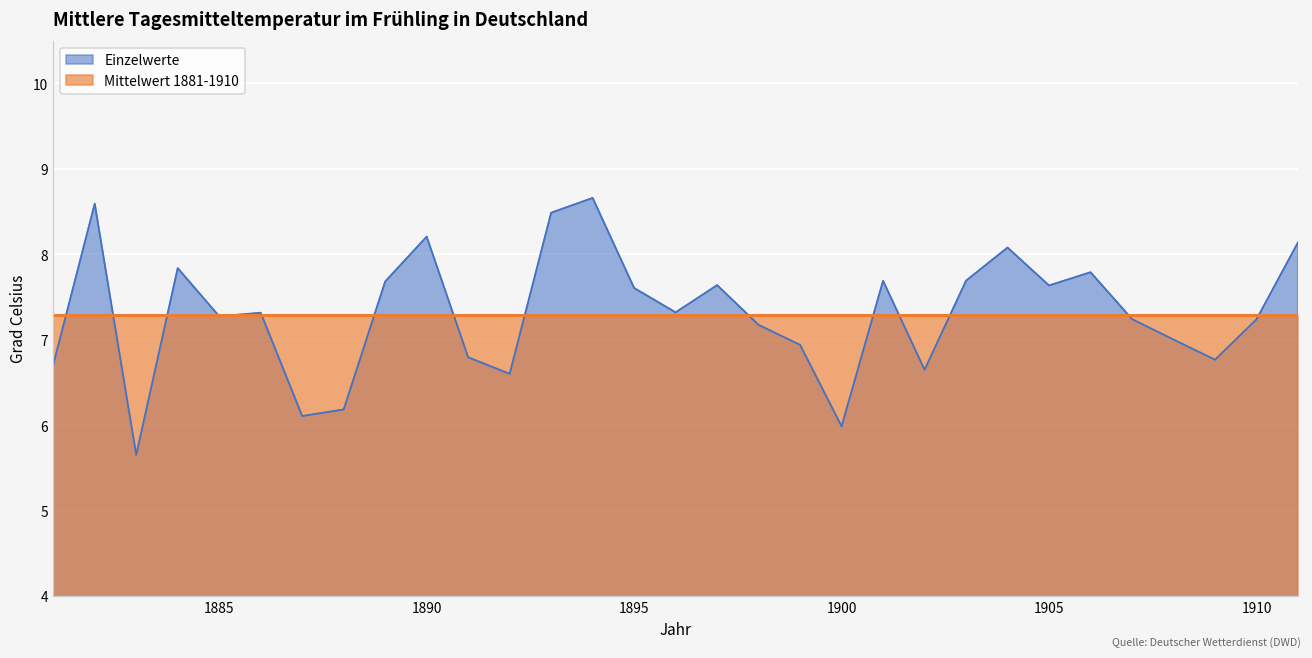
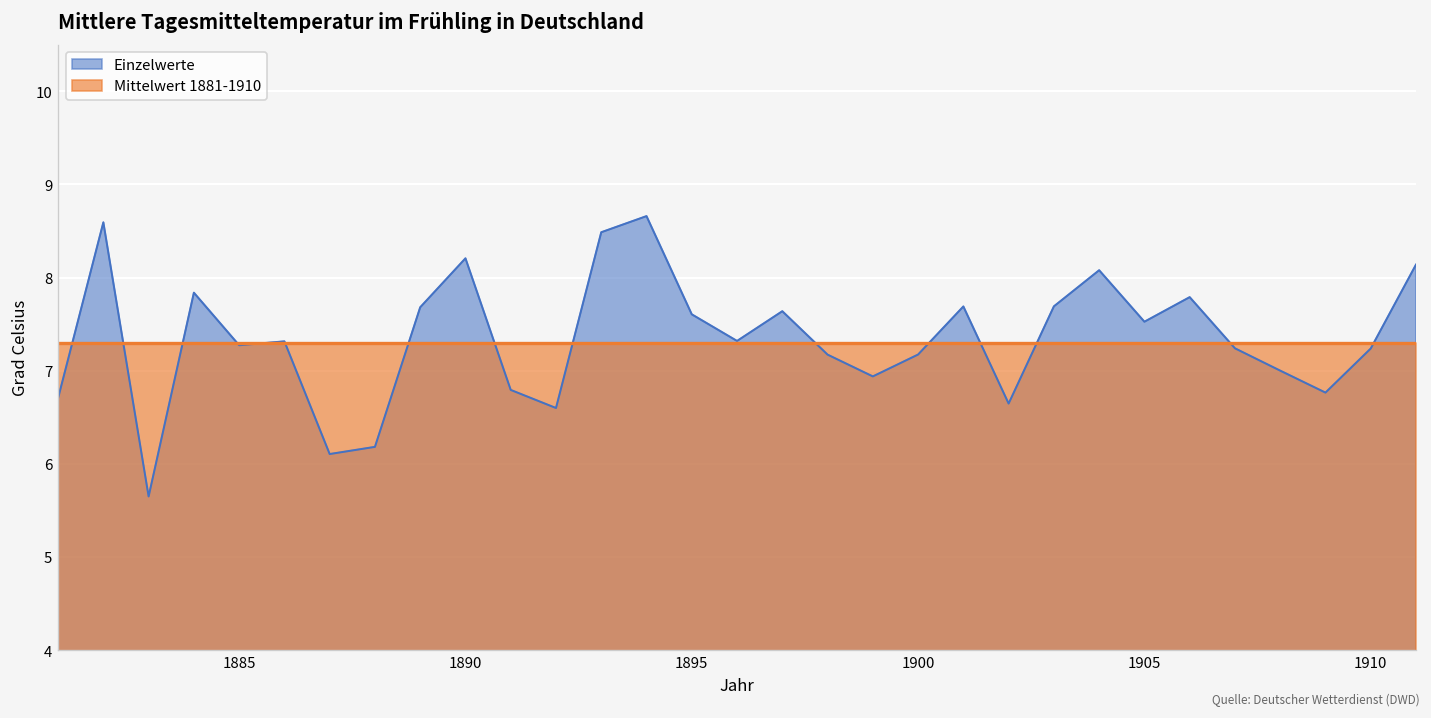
Einzelwerte, 1900: 6.0 -> 7.2
Einzelwerte, 1905: 7.6 -> 7.5
